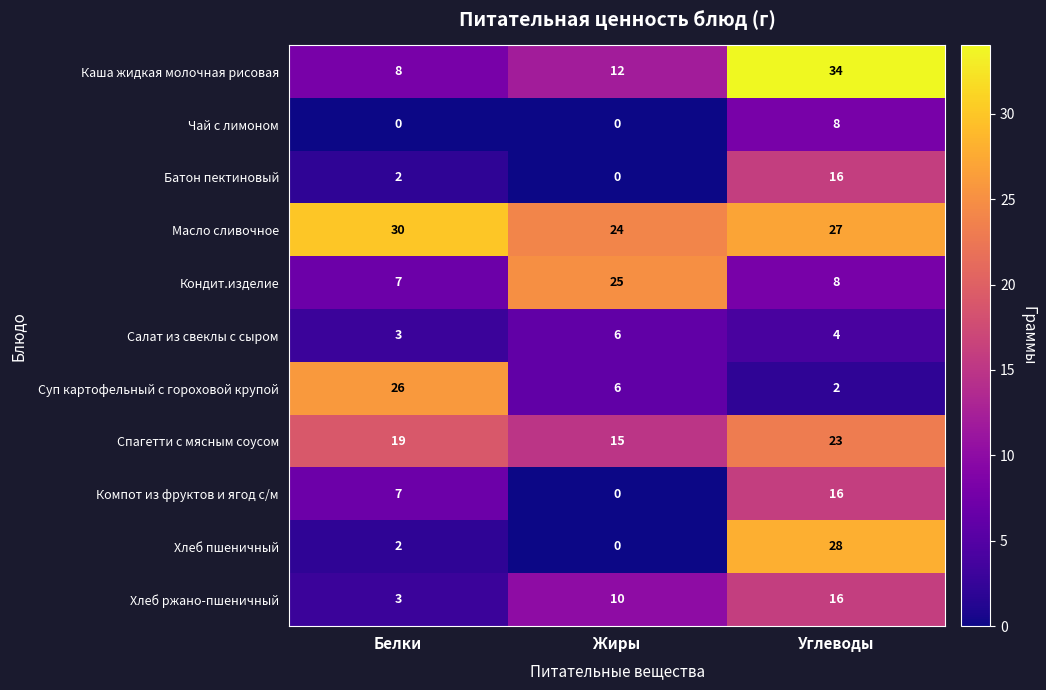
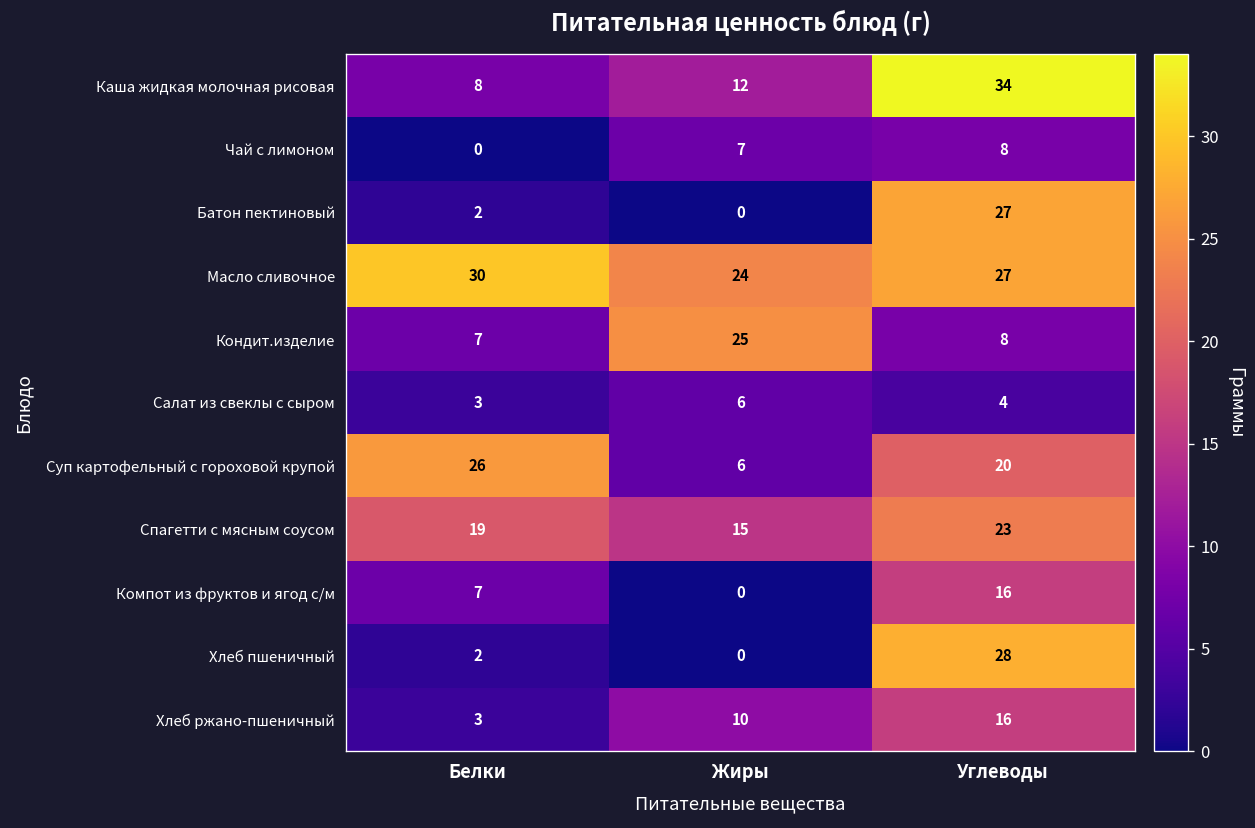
Чай с лимоном, Жиры: 0 -> 7
Батон пектиновый, Углеводы: 16 -> 27
Суп картофельный с гороховой крупой, Углеводы: 2 -> 20
